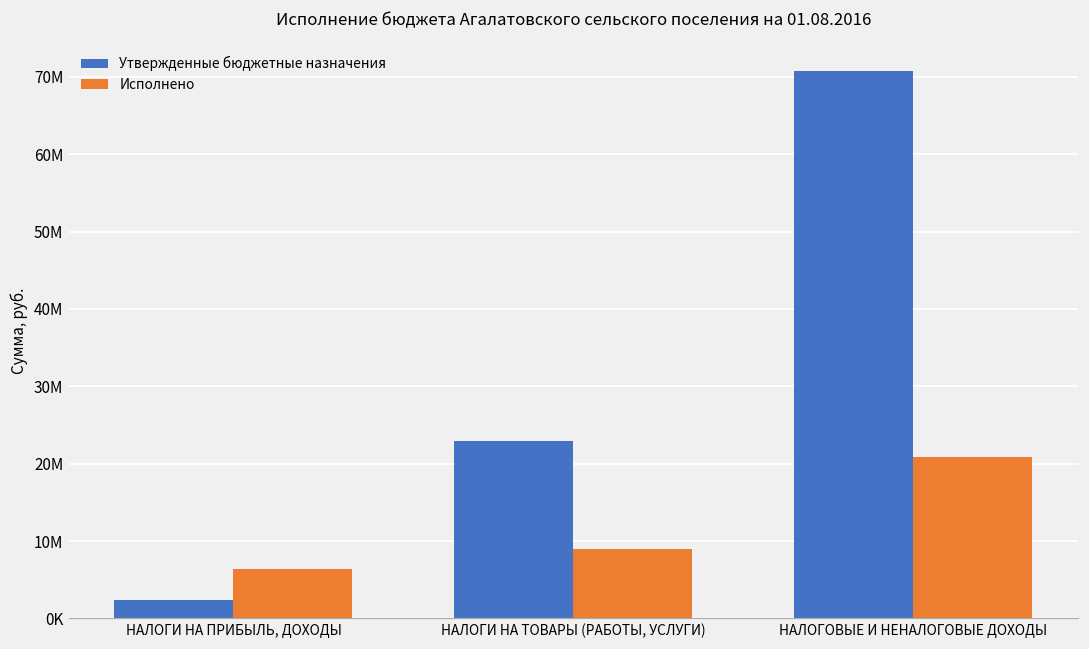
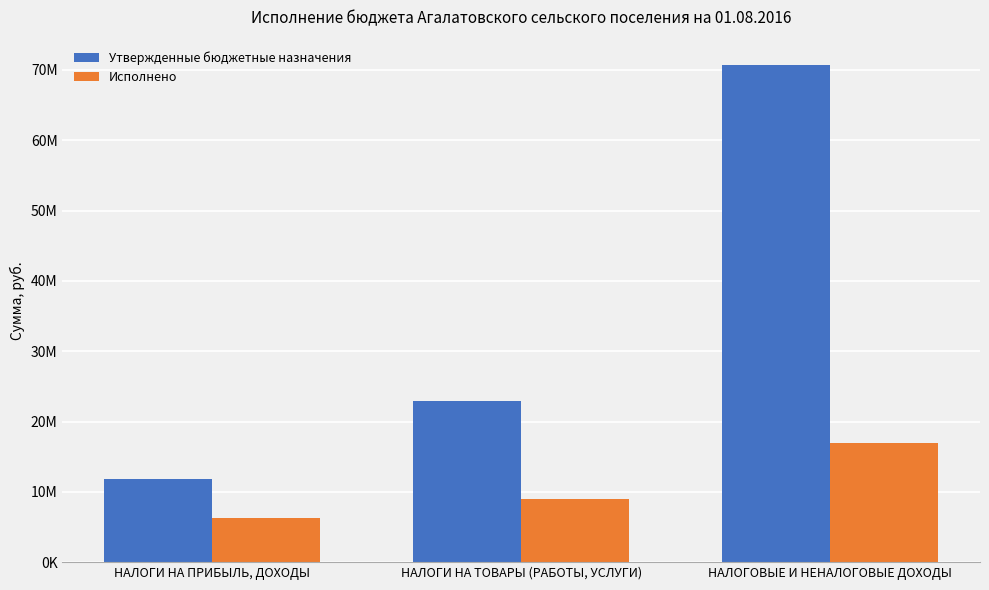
Утвержденные бюджетные назначения, НАЛОГИ НА ПРИБЫЛЬ, ДОХОДЫ: 2000000 -> 12000000
Исполнено, НАЛОГОВЫЕ И НЕНАЛОГОВЫЕ ДОХОДЫ: 21000000 -> 17000000
